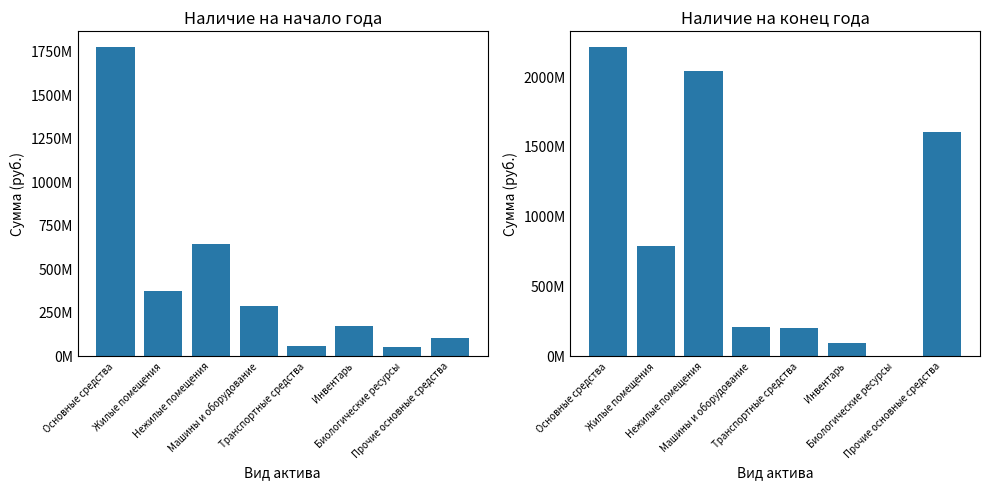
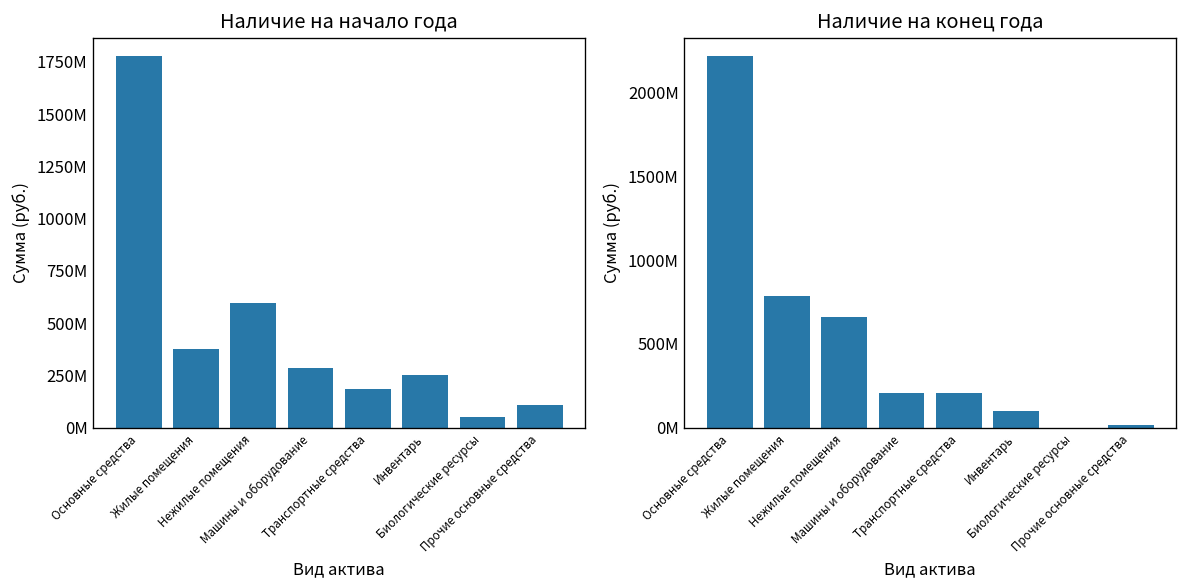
Наличие на начало года, Нежилые помещения: 650000000 -> 600000000
Наличие на начало года, Транспортные средства: 60000000 -> 180000000
Наличие на начало года, Инвентарь: 170000000 -> 250000000
Наличие на конец года, Нежилые помещения: 2050000000 -> 660000000
Наличие на конец года, Прочие основные средства: 1610000000 -> 20000000
